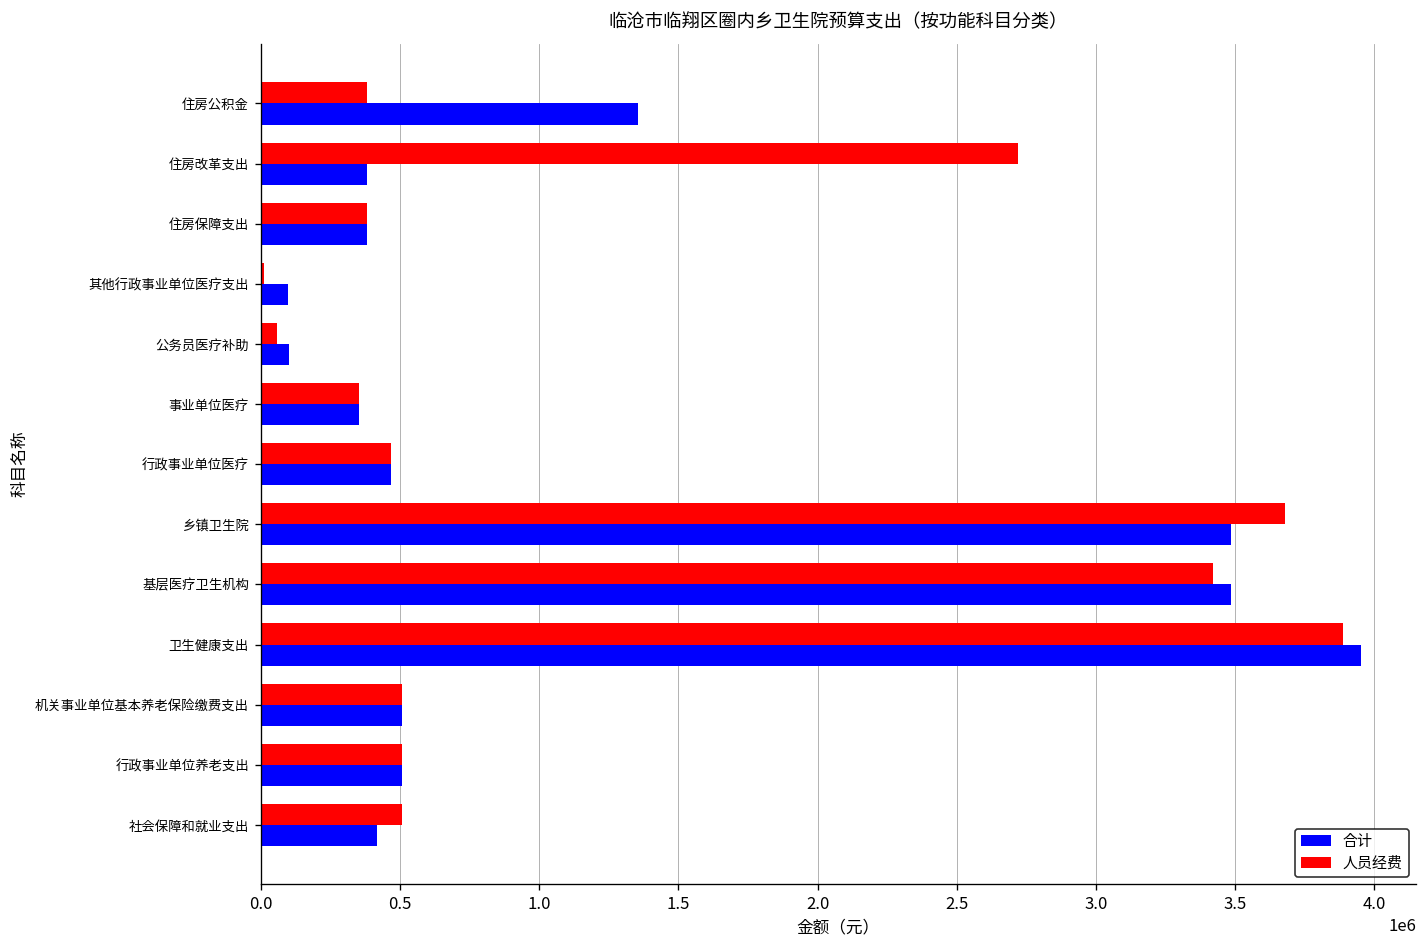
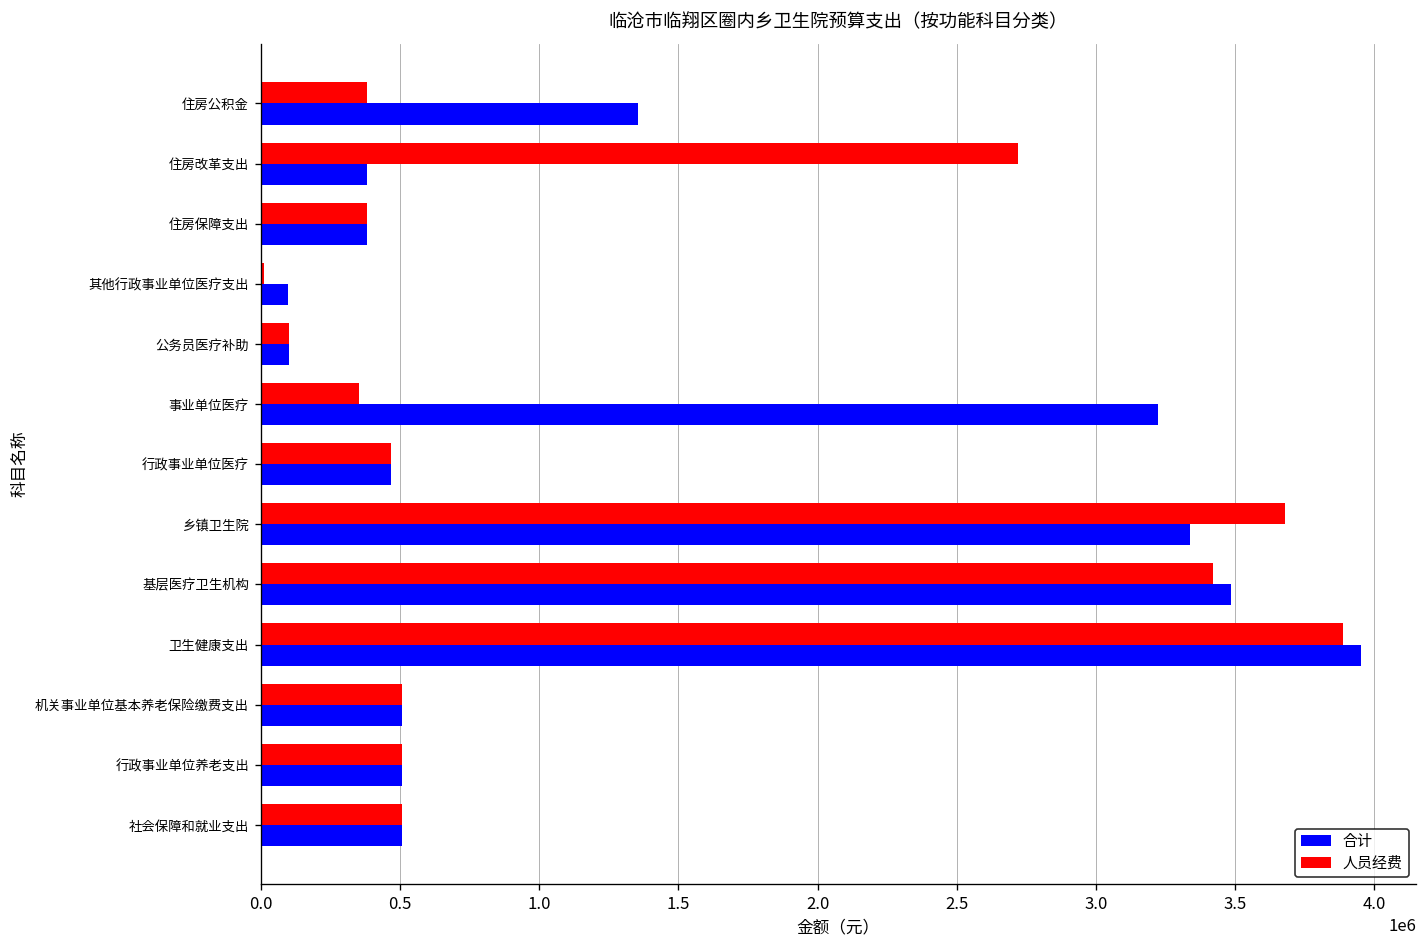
人员经费, 公务员医疗补助: 60000 -> 100000
合计, 事业单位医疗: 350000 -> 3220000
合计, 乡镇卫生院: 3490000 -> 3340000
合计, 社会保障和就业支出: 420000 -> 510000
